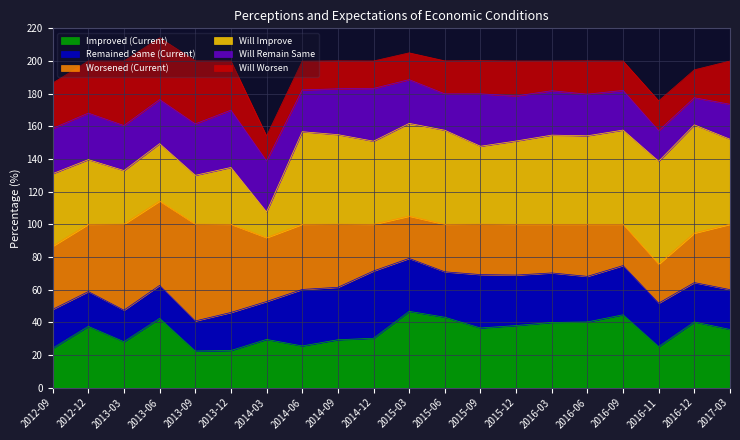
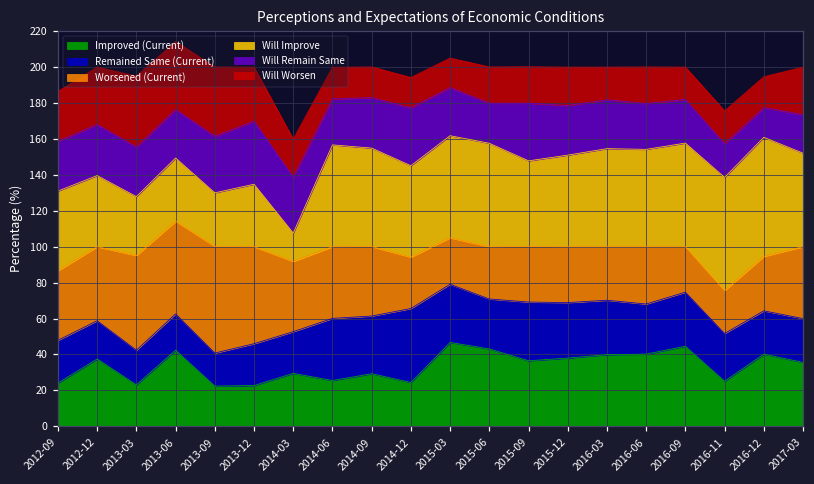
Improved (Current), 2013-03: 28 -> 23
Will Worsen, 2014-03: 15 -> 21
Improved (Current), 2014-12: 30 -> 24
